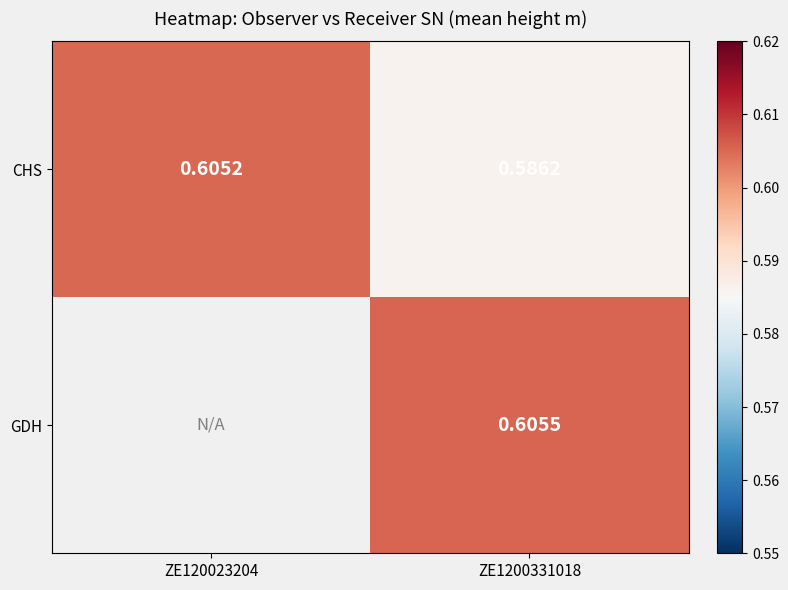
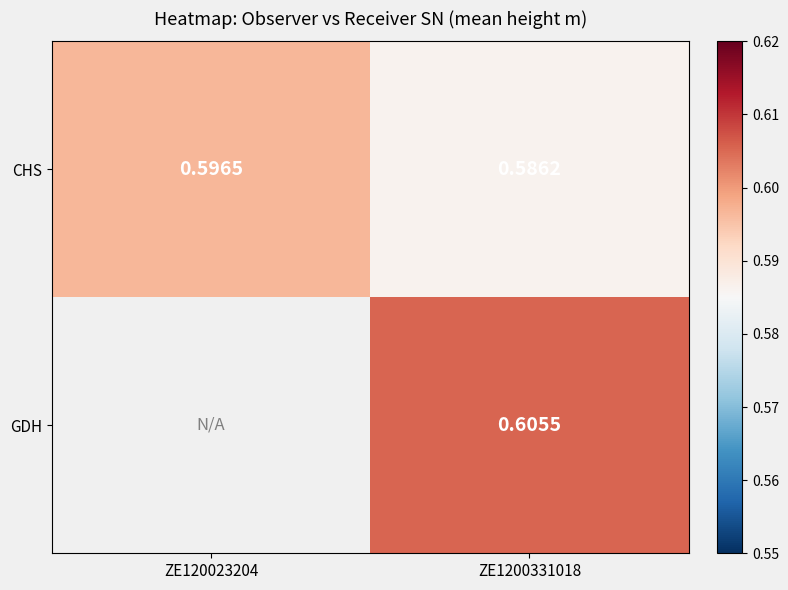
CHS, ZE120023204: 0.6052 -> 0.5965
